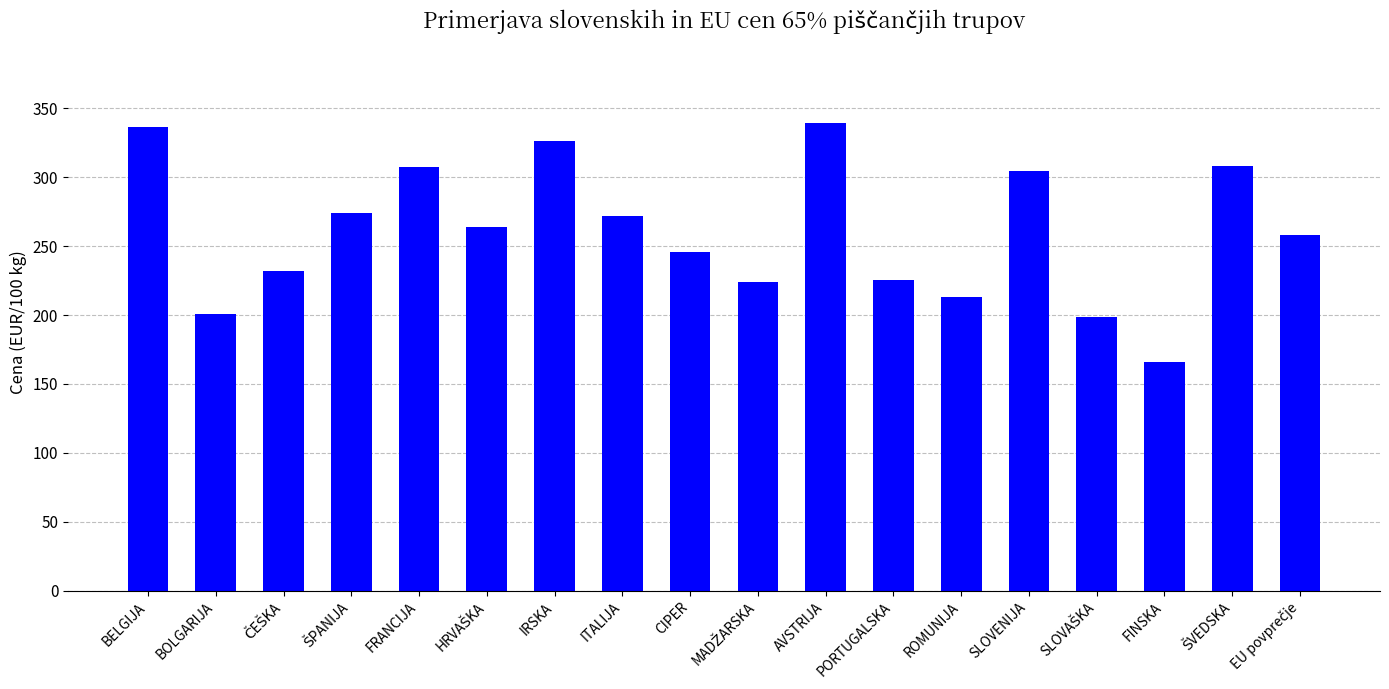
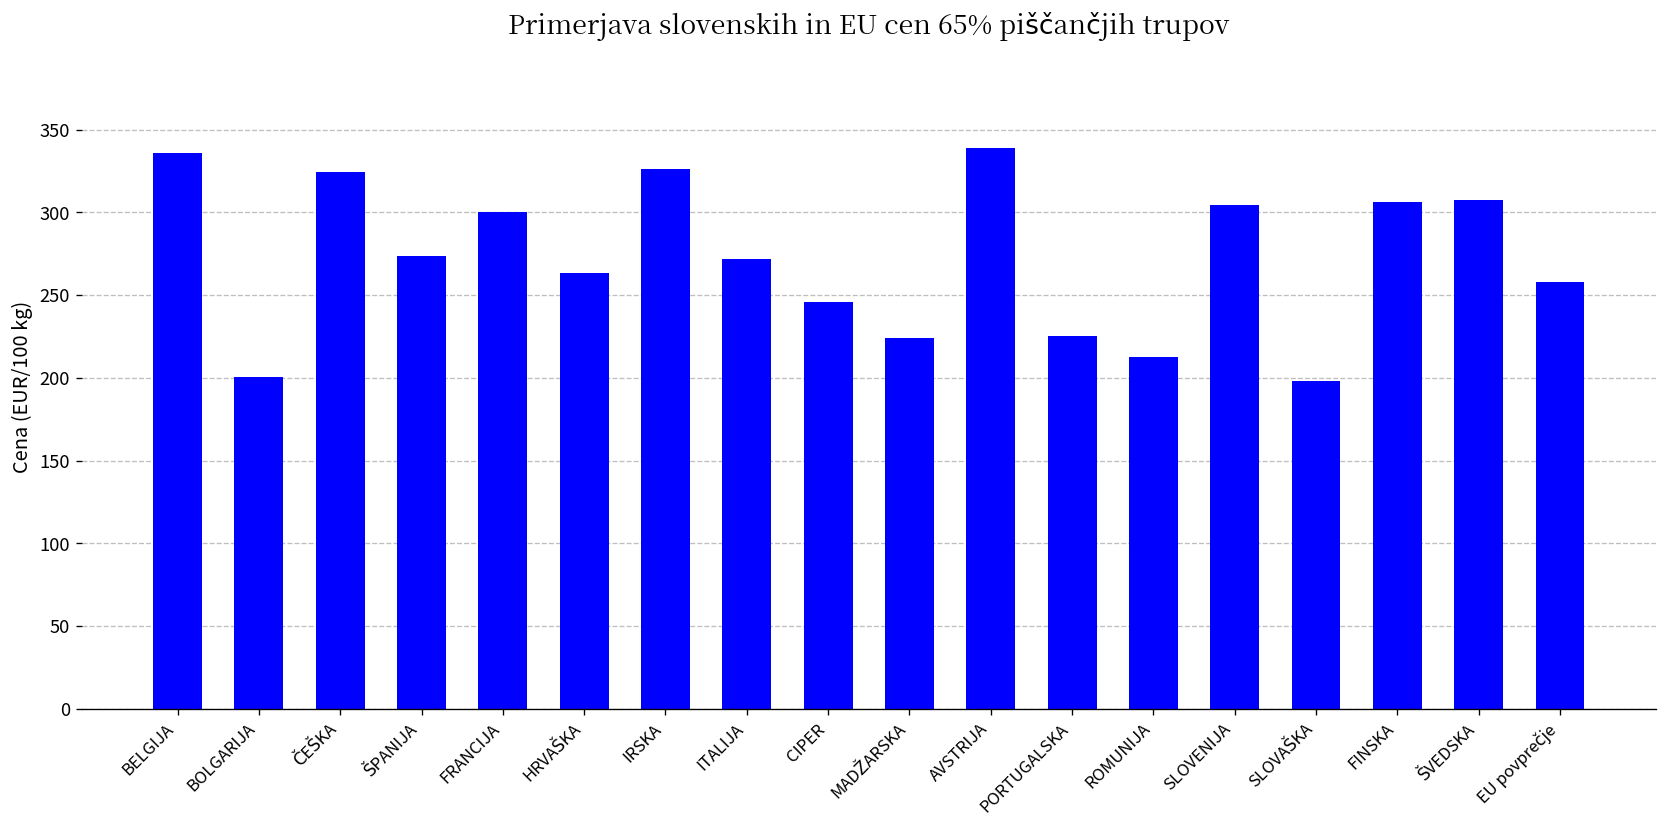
ČEŠKA: 232 -> 324
FRANCIJA: 307 -> 300
FINSKA: 166 -> 306
